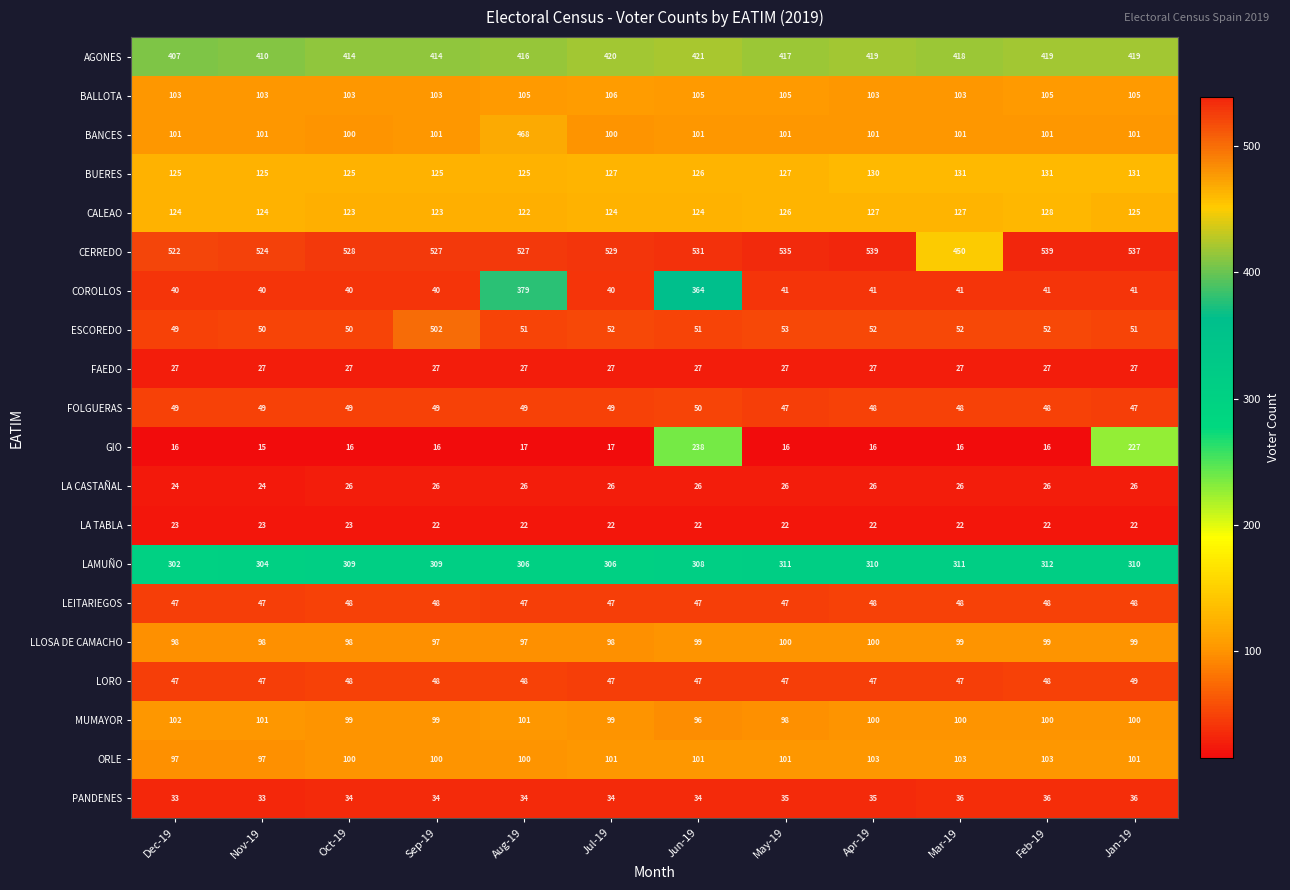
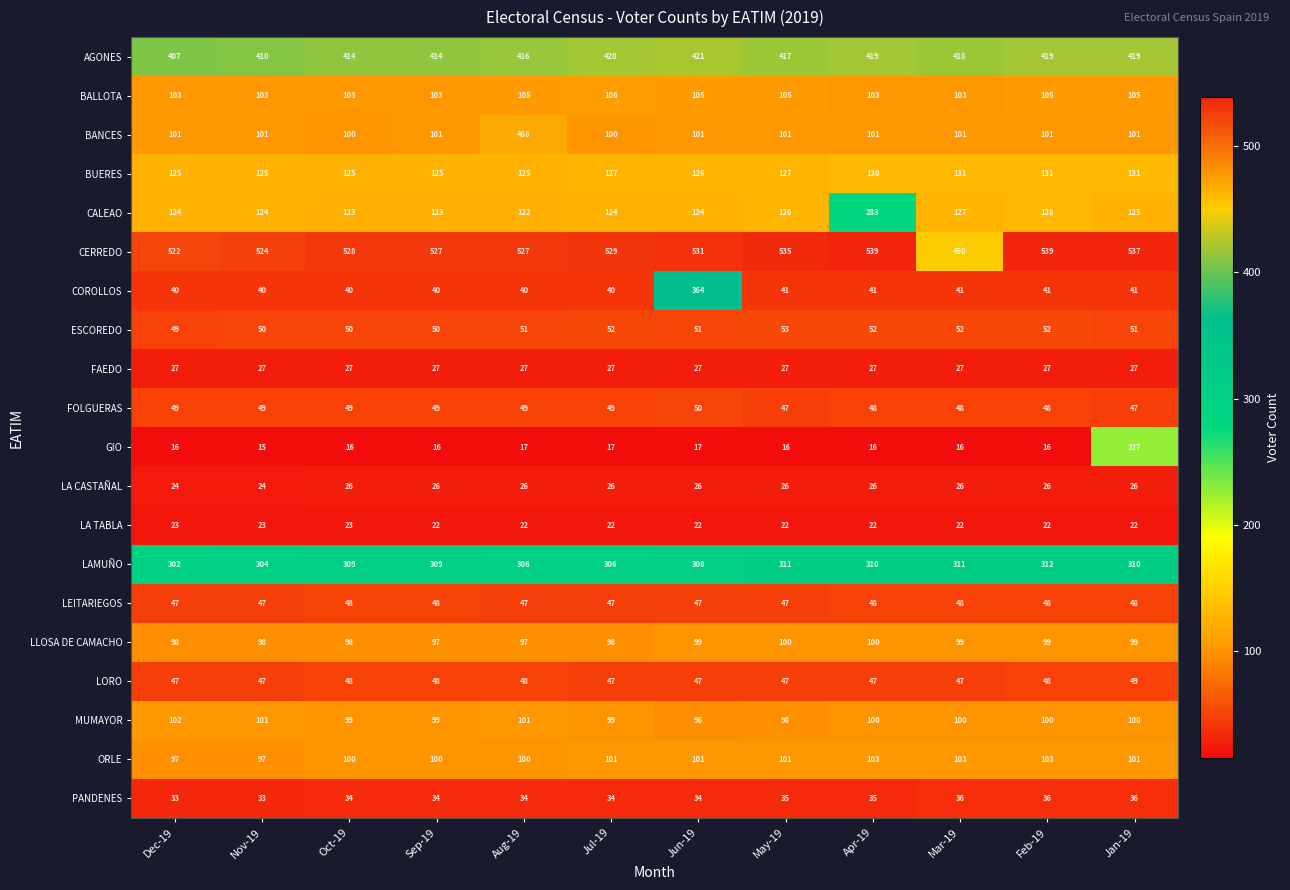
CALEAO, Apr-19: 127 -> 283
COROLLOS, Aug-19: 379 -> 40
ESCOREDO, Sep-19: 502 -> 50
GIO, Jun-19: 238 -> 17
